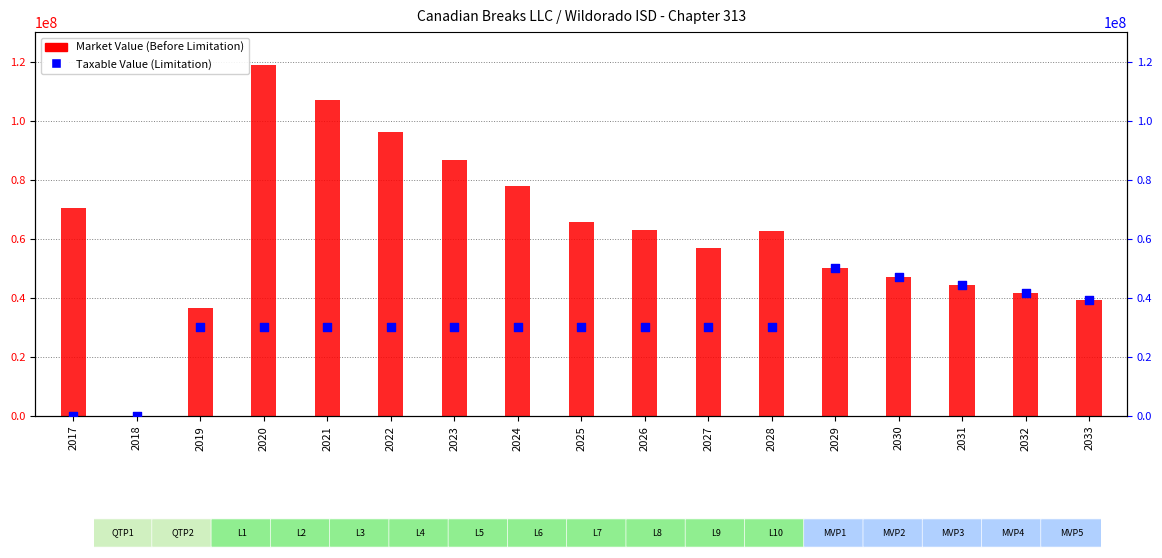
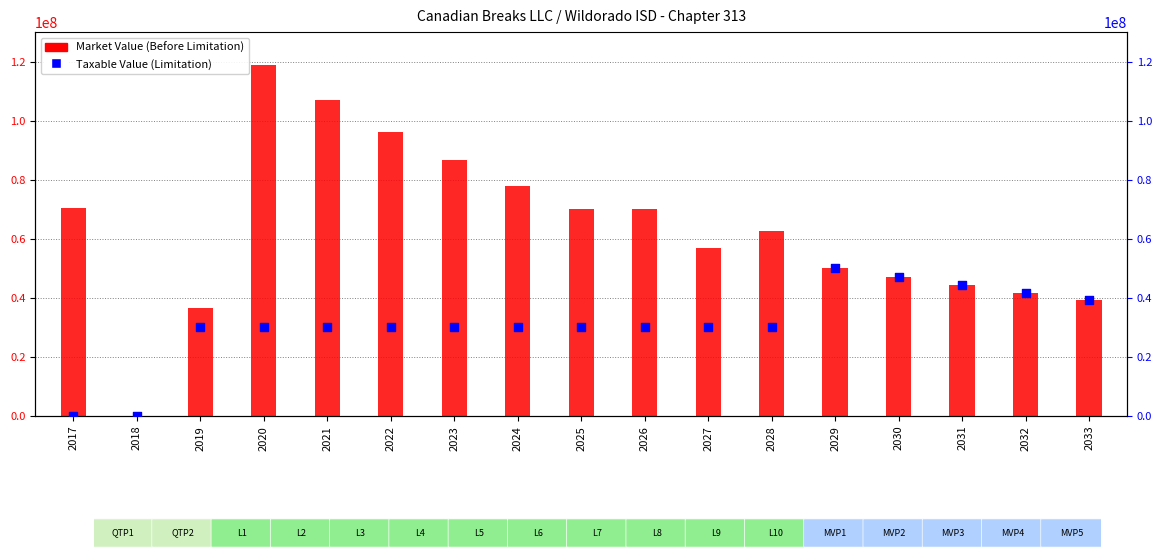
Market Value (Before Limitation), 2025: 66000000 -> 70000000
Market Value (Before Limitation), 2026: 63000000 -> 70000000
